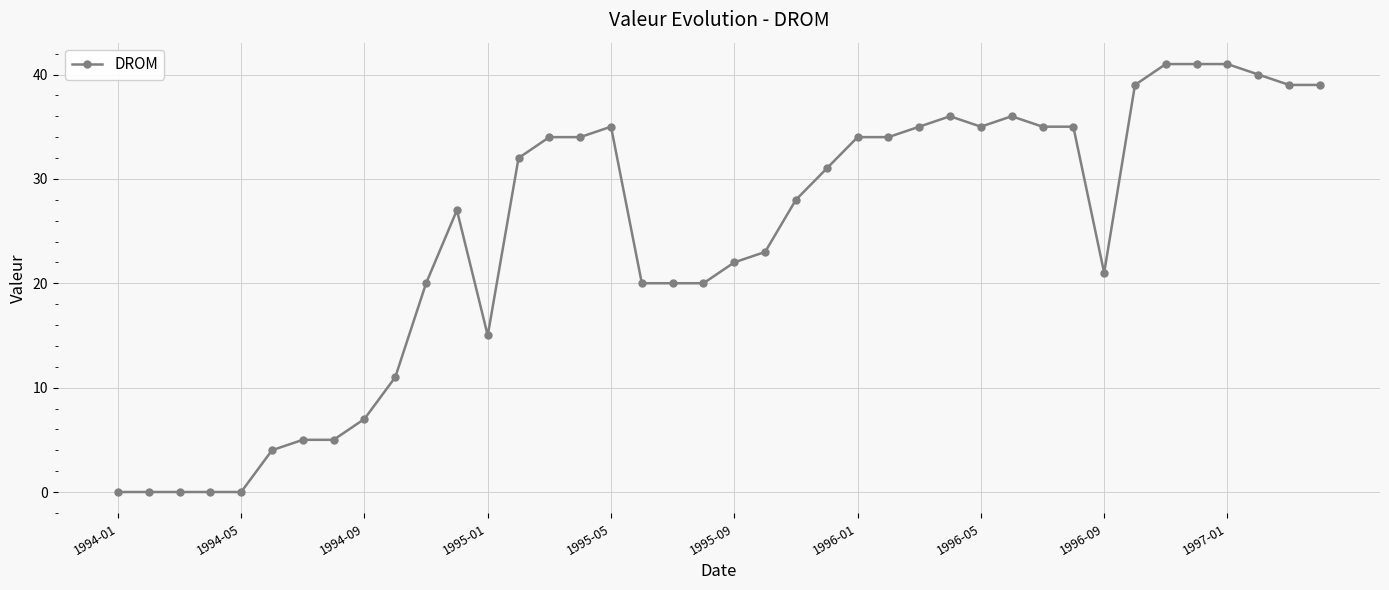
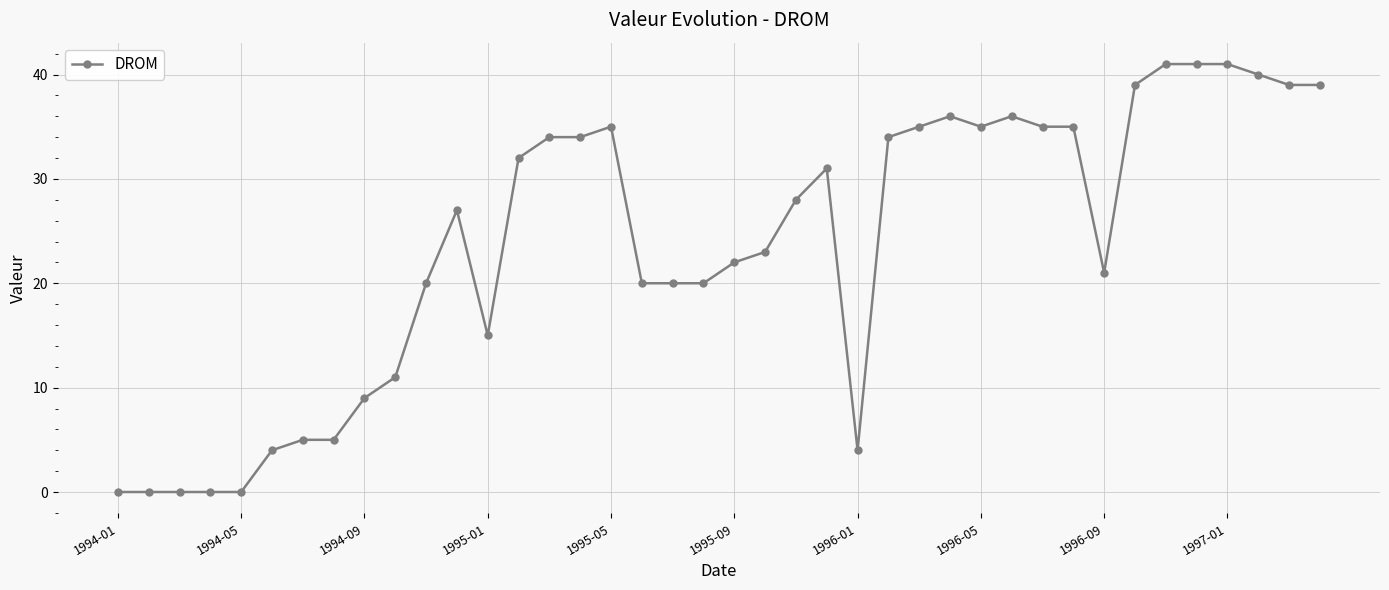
1994-09: 7 -> 9
1996-01: 34 -> 4
